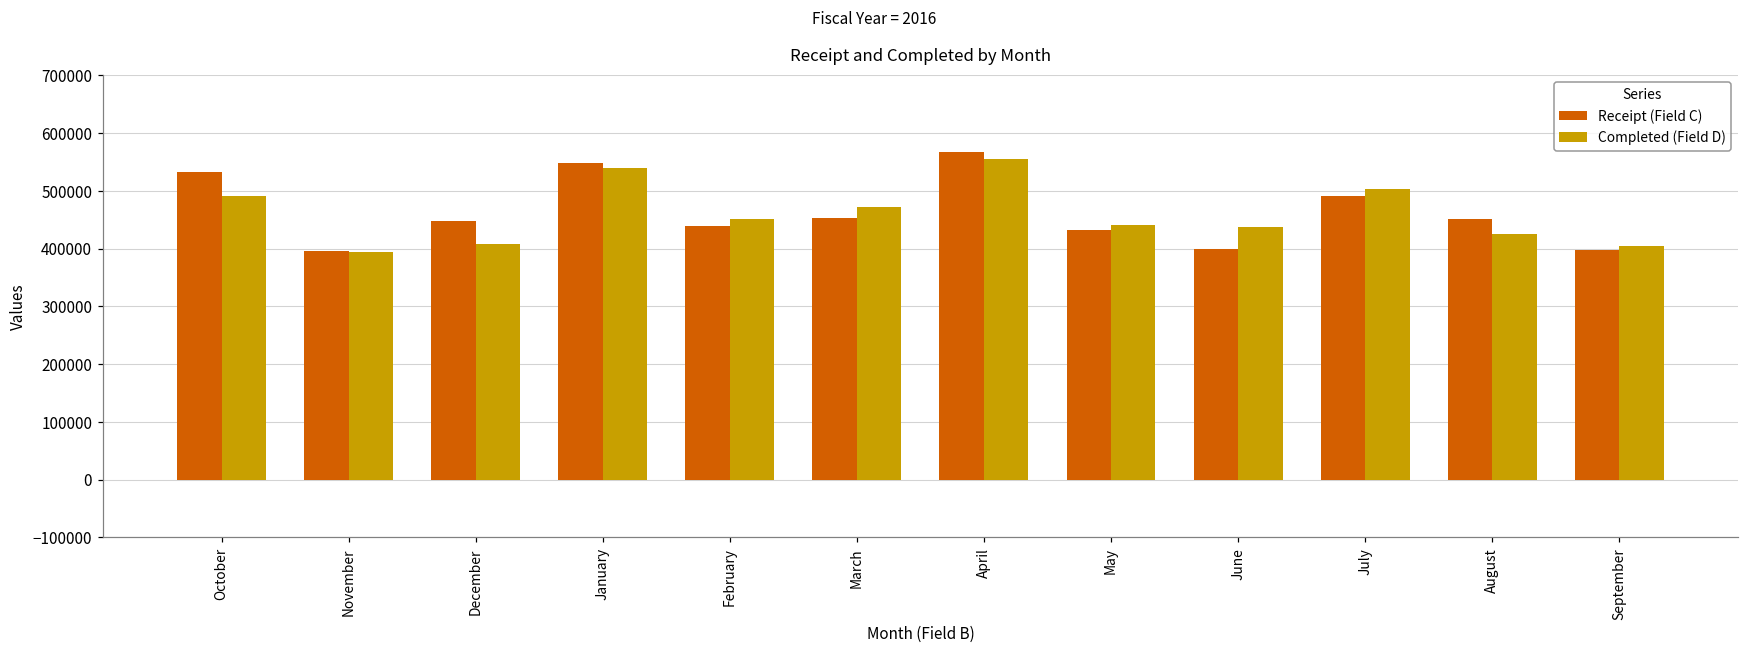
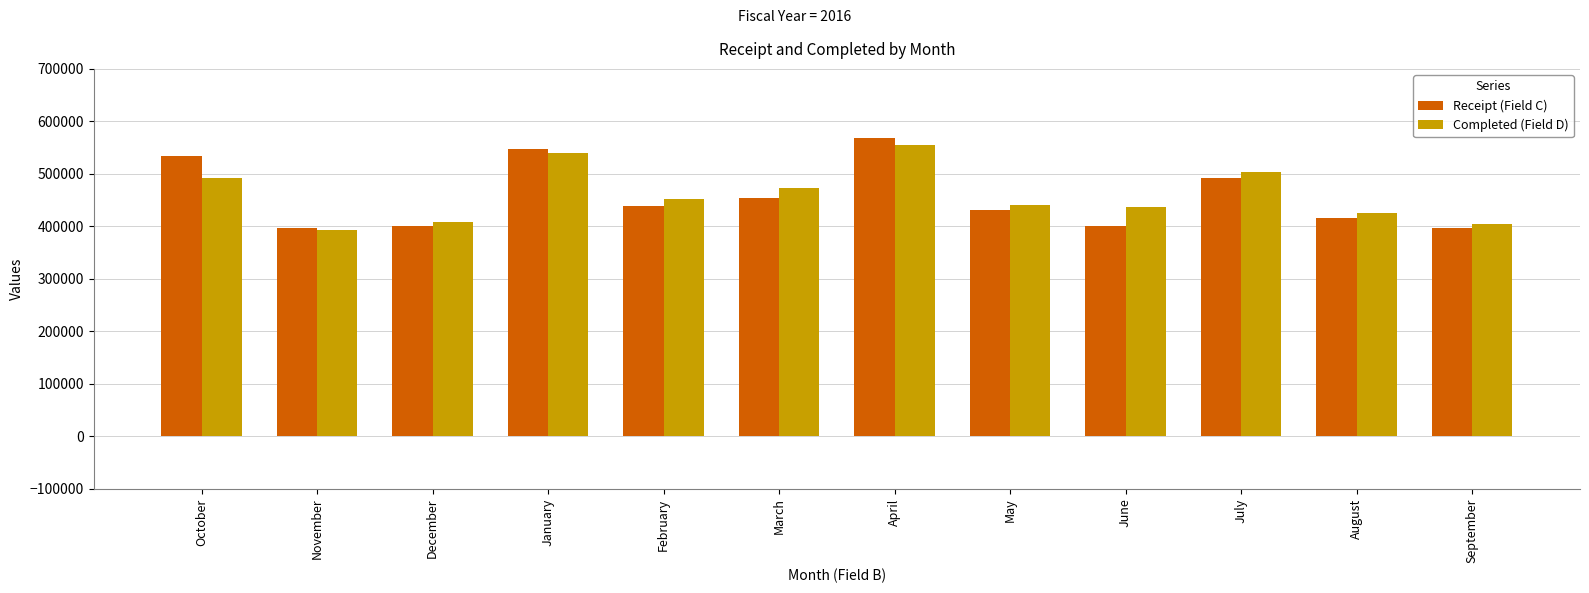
Receipt (Field C), December: 450000 -> 400000
Receipt (Field C), August: 450000 -> 420000
